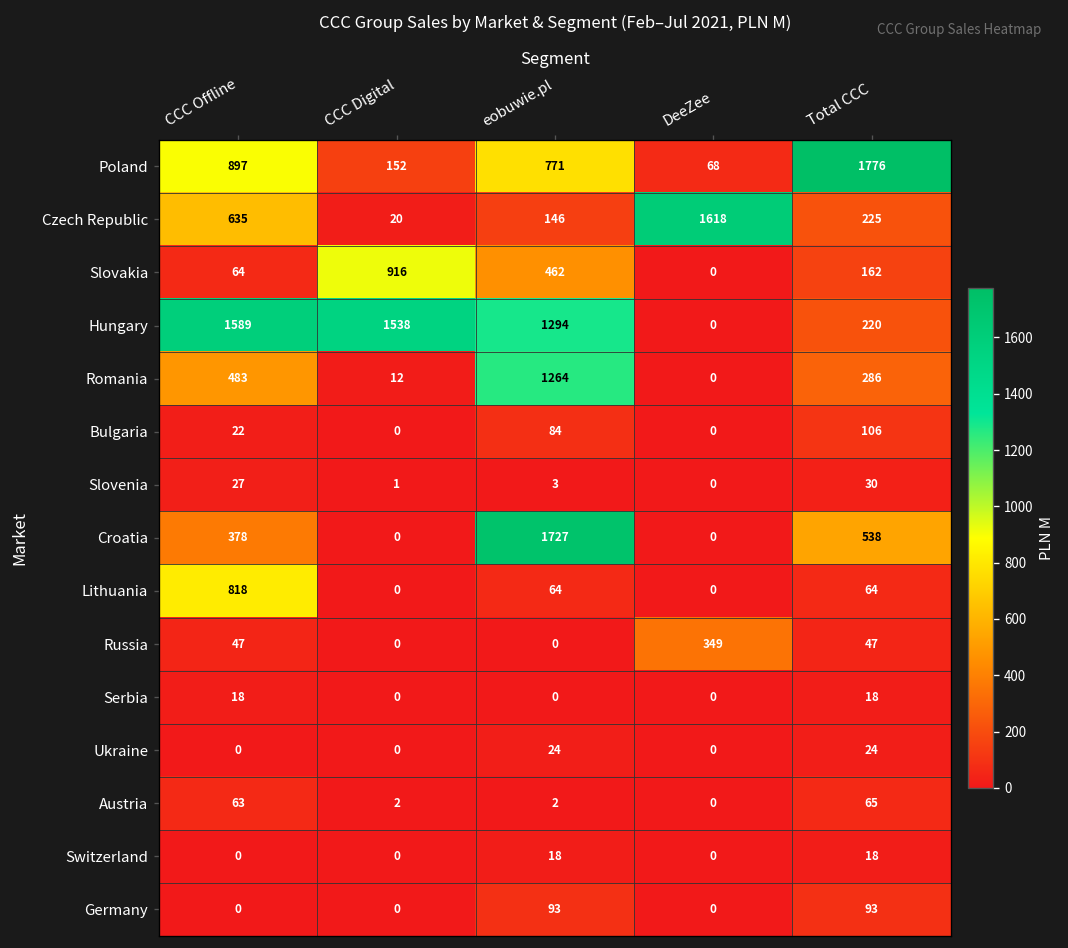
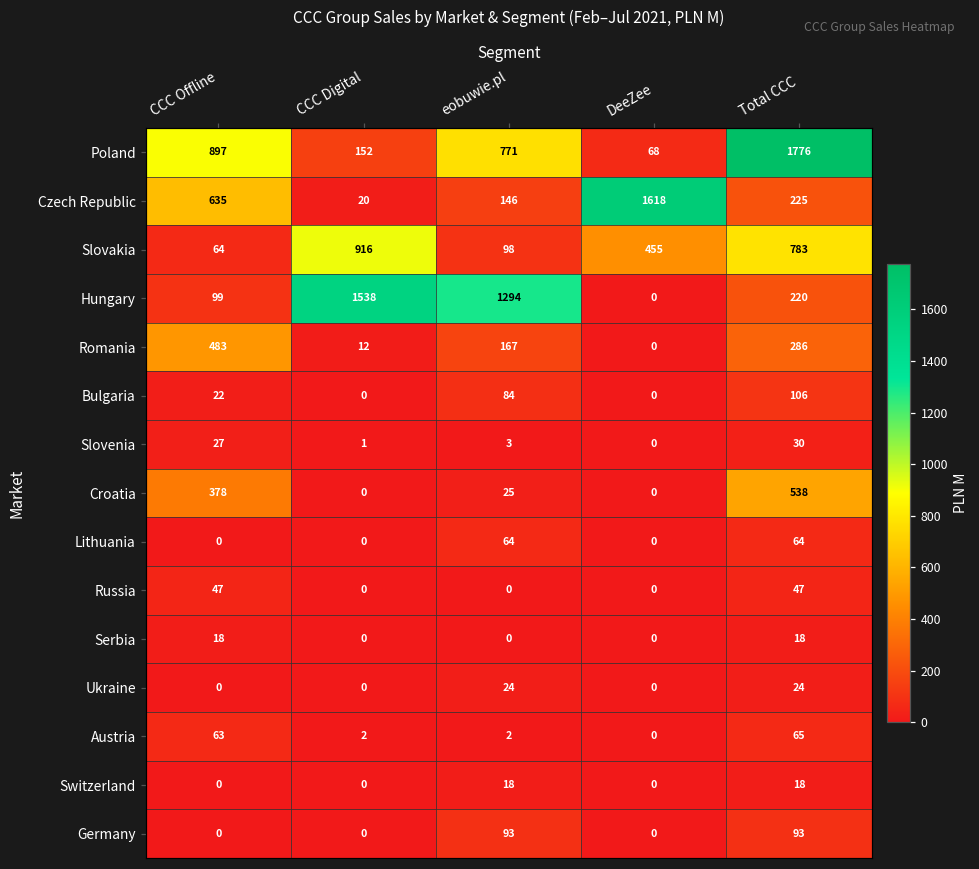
Slovakia, eobuwie.pl: 462 -> 98
Slovakia, DeeZee: 0 -> 455
Slovakia, Total CCC: 162 -> 783
Hungary, CCC Offline: 1589 -> 99
Romania, eobuwie.pl: 1264 -> 167
Croatia, eobuwie.pl: 1727 -> 25
Lithuania, CCC Offline: 818 -> 0
Russia, DeeZee: 349 -> 0
